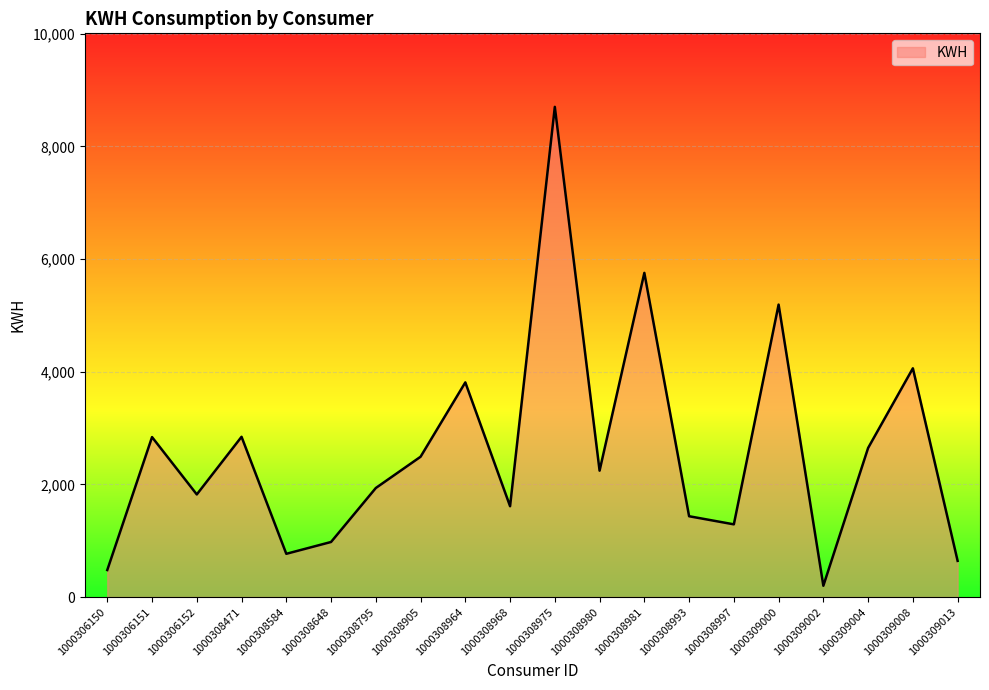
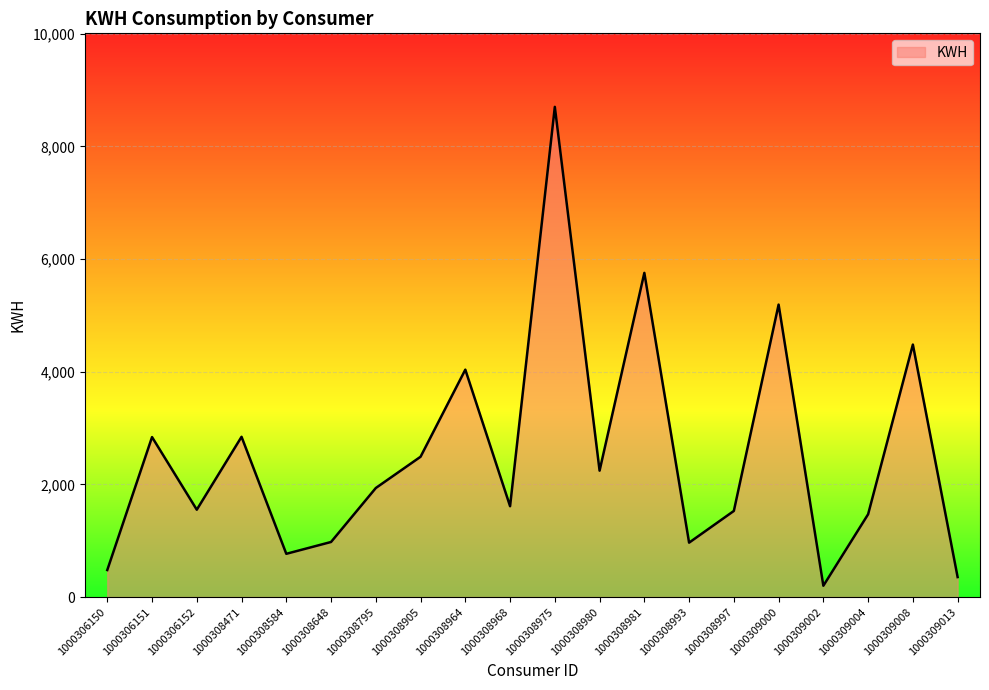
1000306152: 1,800 -> 1,600
1000308964: 3,800 -> 4,000
1000308993: 1,400 -> 1,000
1000308997: 1,300 -> 1,500
1000309004: 2,600 -> 1,500
1000309008: 4,100 -> 4,500
1000309013: 600 -> 400
